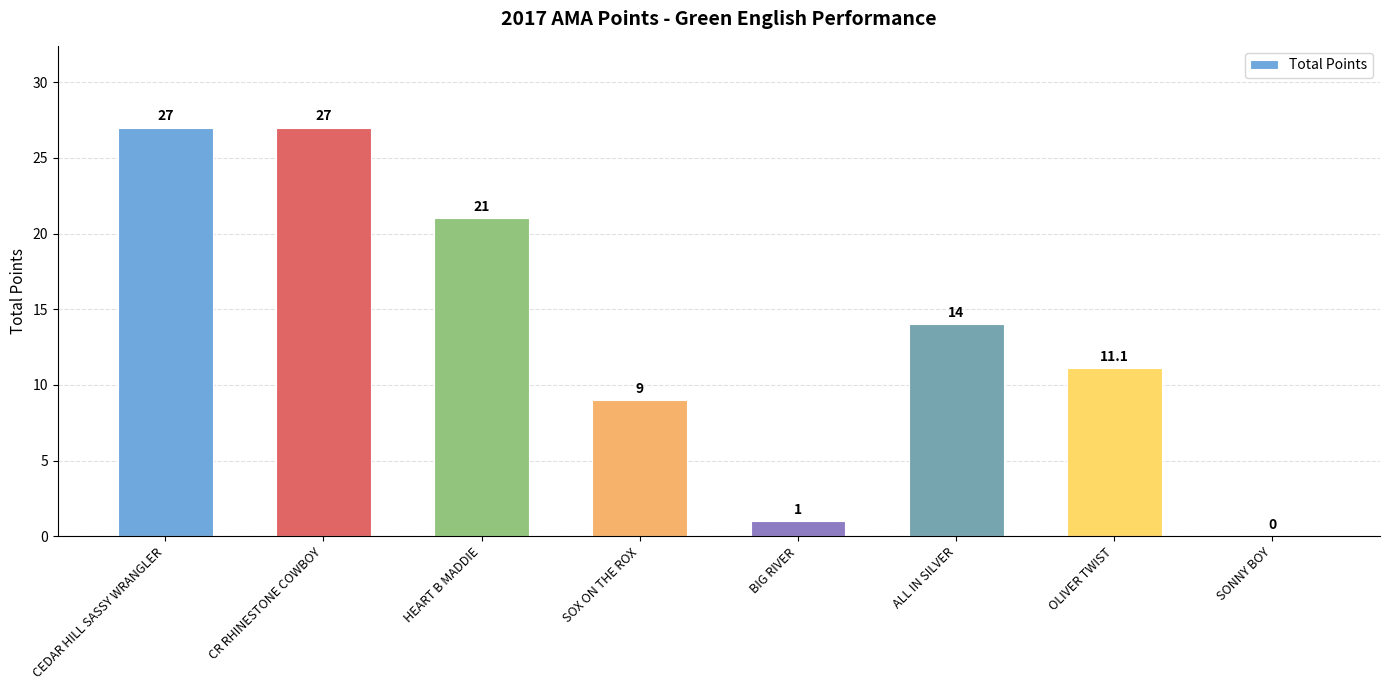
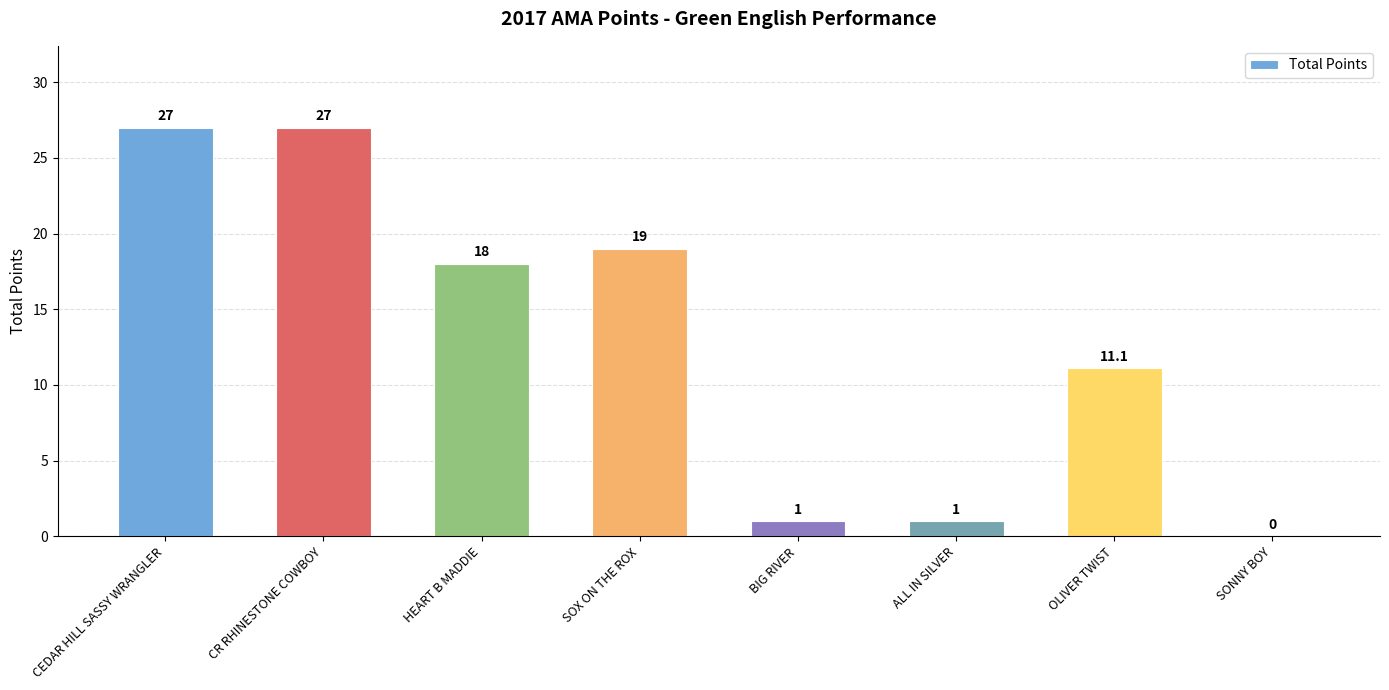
HEART B MADDIE: 21 -> 18
SOX ON THE ROX: 9 -> 19
ALL IN SILVER: 14 -> 1
